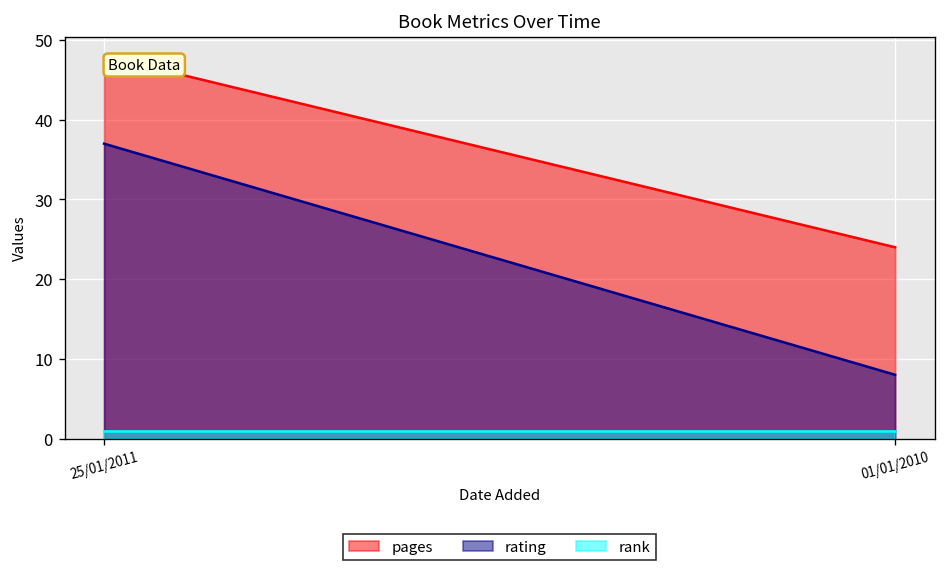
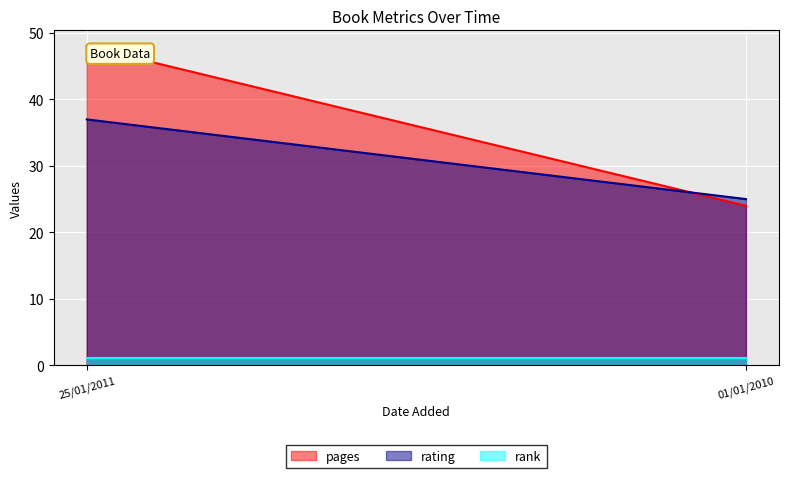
rating, 01/01/2010: 8 -> 25
